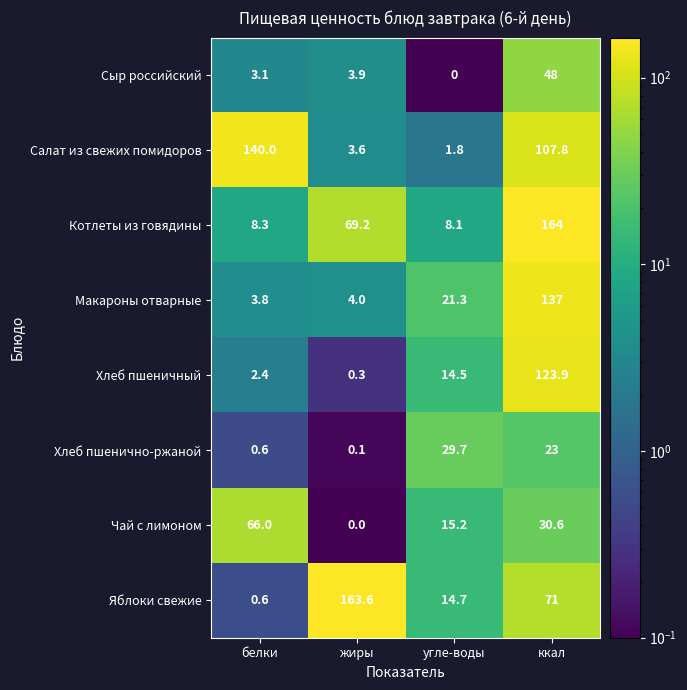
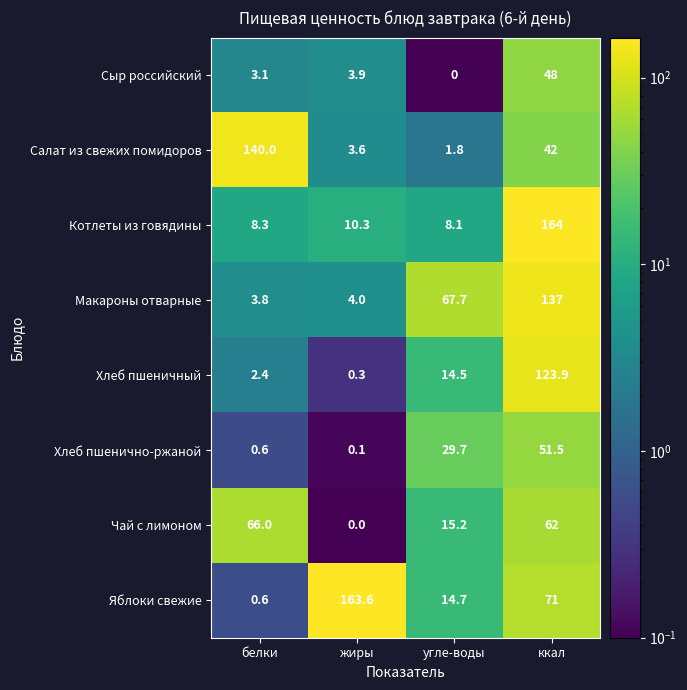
Салат из свежих помидоров, ккал: 107.8 -> 42
Котлеты из говядины, жиры: 69.2 -> 10.3
Макароны отварные, угле-воды: 21.3 -> 67.7
Хлеб пшенично-ржаной, ккал: 23 -> 51.5
Чай с лимоном, ккал: 30.6 -> 62
